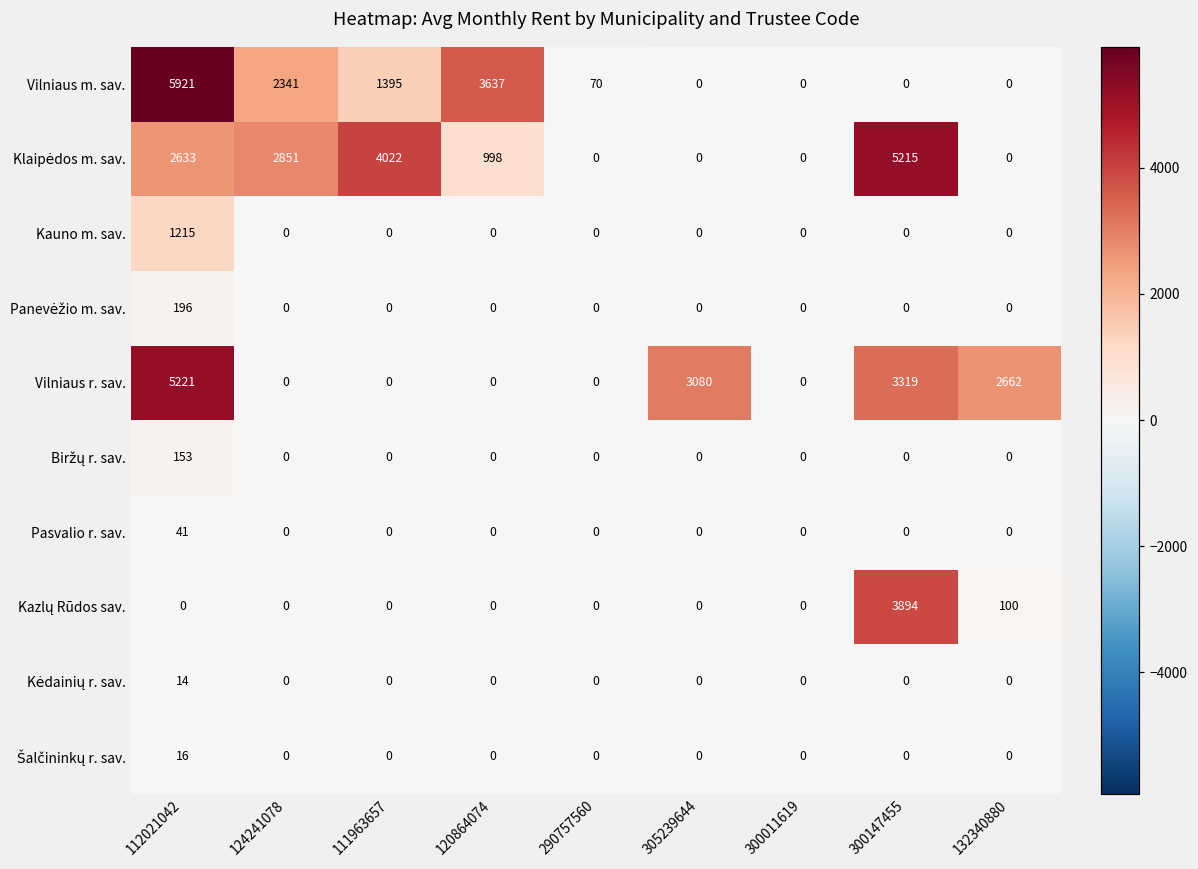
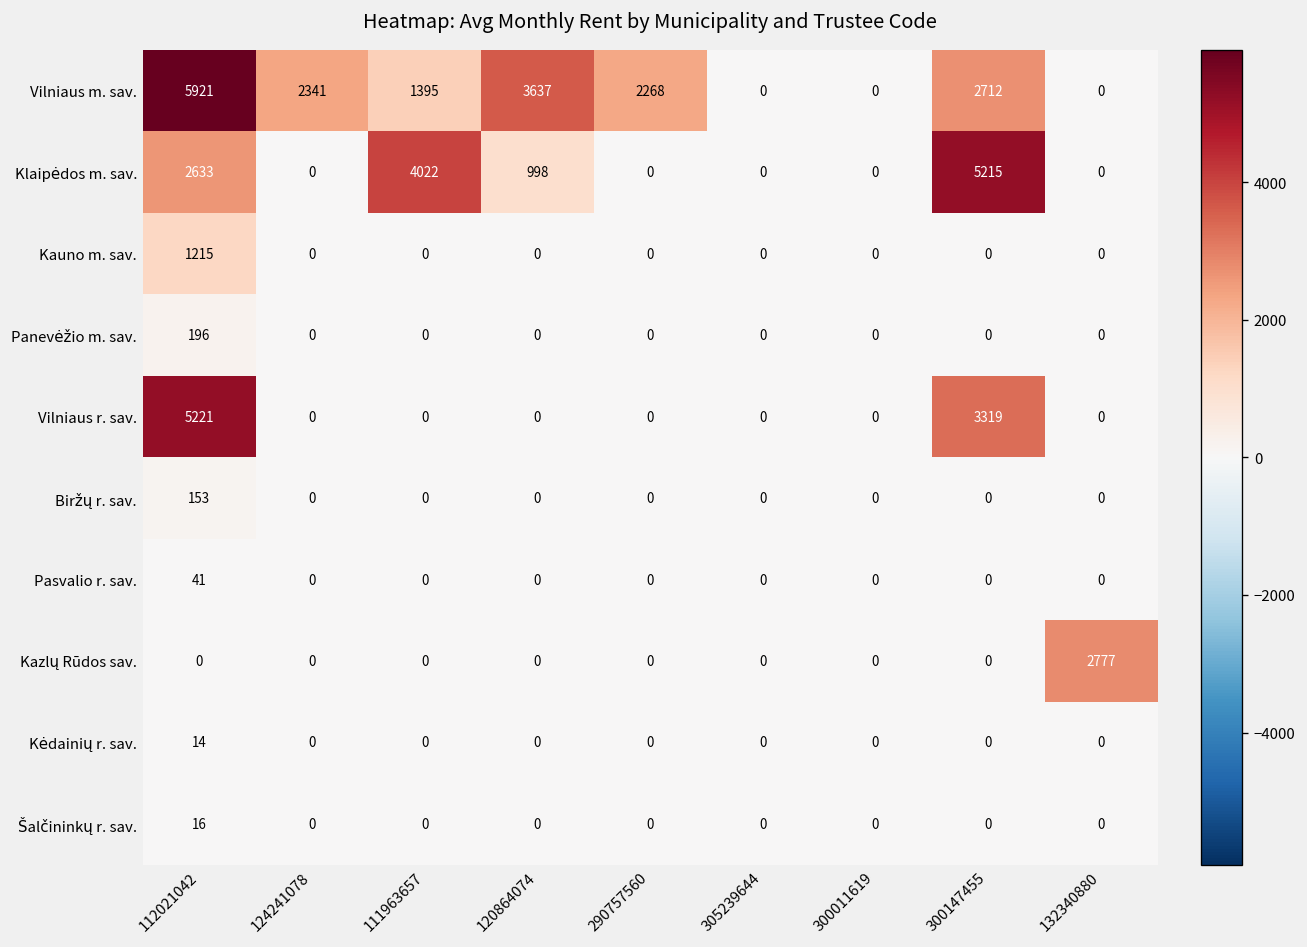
Vilniaus m. sav., 290757560: 70 -> 2268
Vilniaus m. sav., 300147455: 0 -> 2712
Klaipėdos m. sav., 124241078: 2851 -> 0
Vilniaus r. sav., 305239644: 3080 -> 0
Vilniaus r. sav., 132340880: 2662 -> 0
Kazlų Rūdos sav., 300147455: 3894 -> 0
Kazlų Rūdos sav., 132340880: 100 -> 2777
